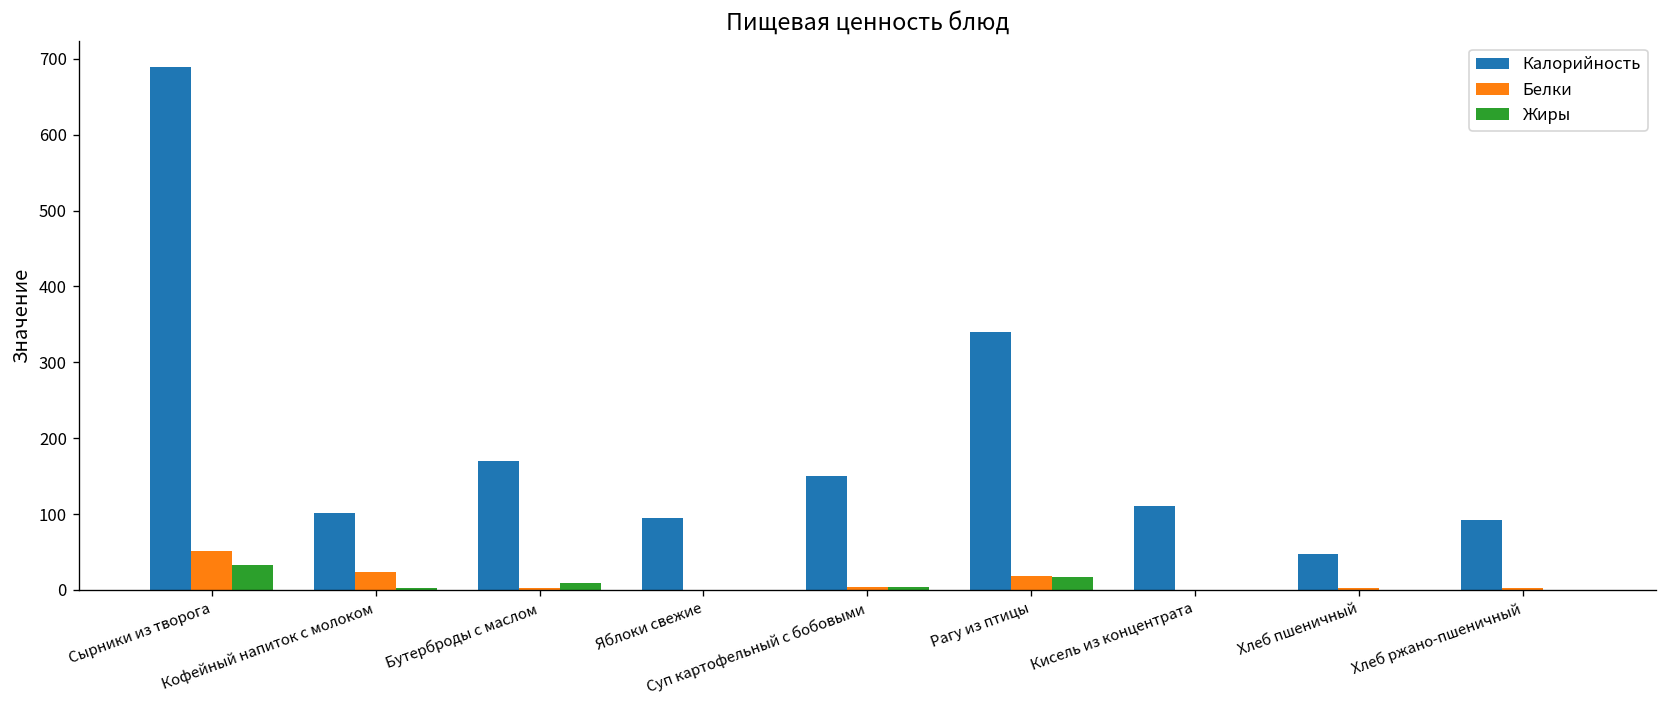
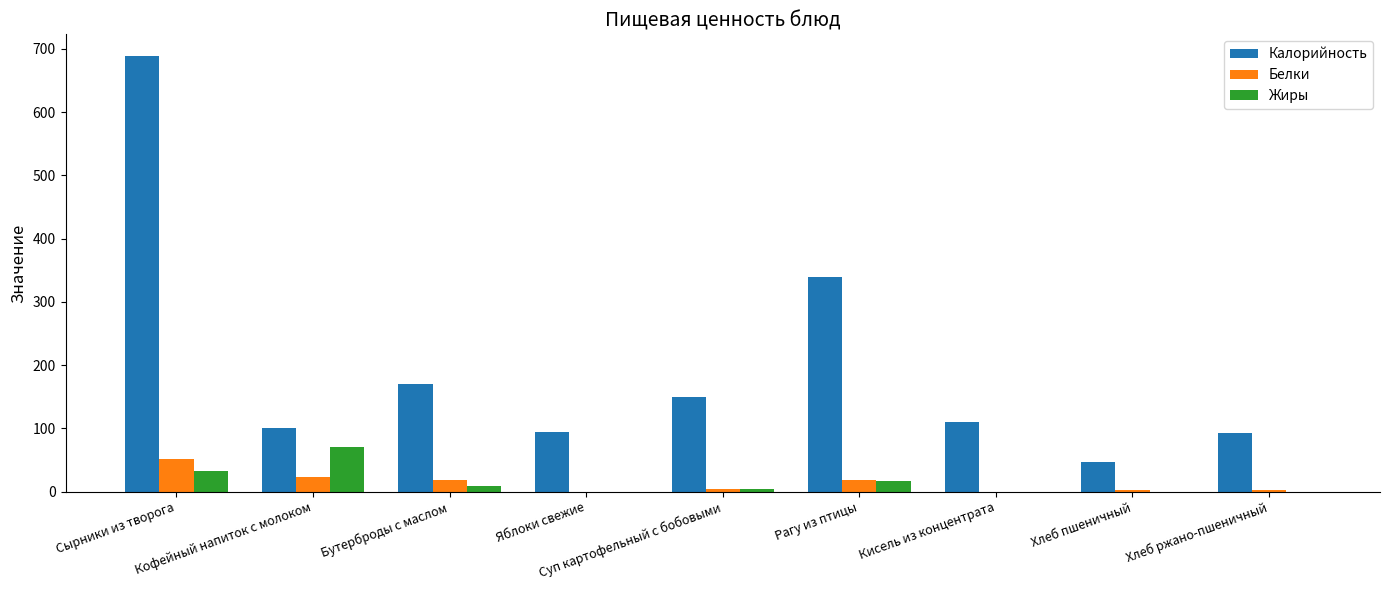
Жиры, Кофейный напиток с молоком: 0 -> 70
Белки, Бутерброды с маслом: 0 -> 20
